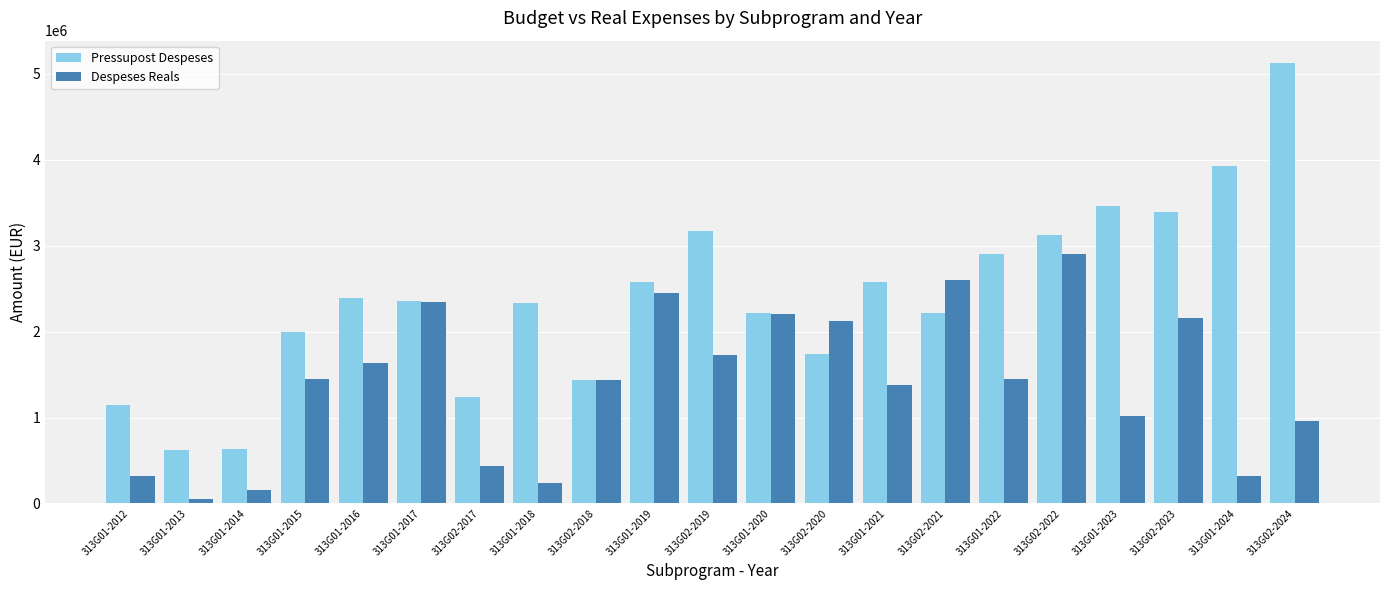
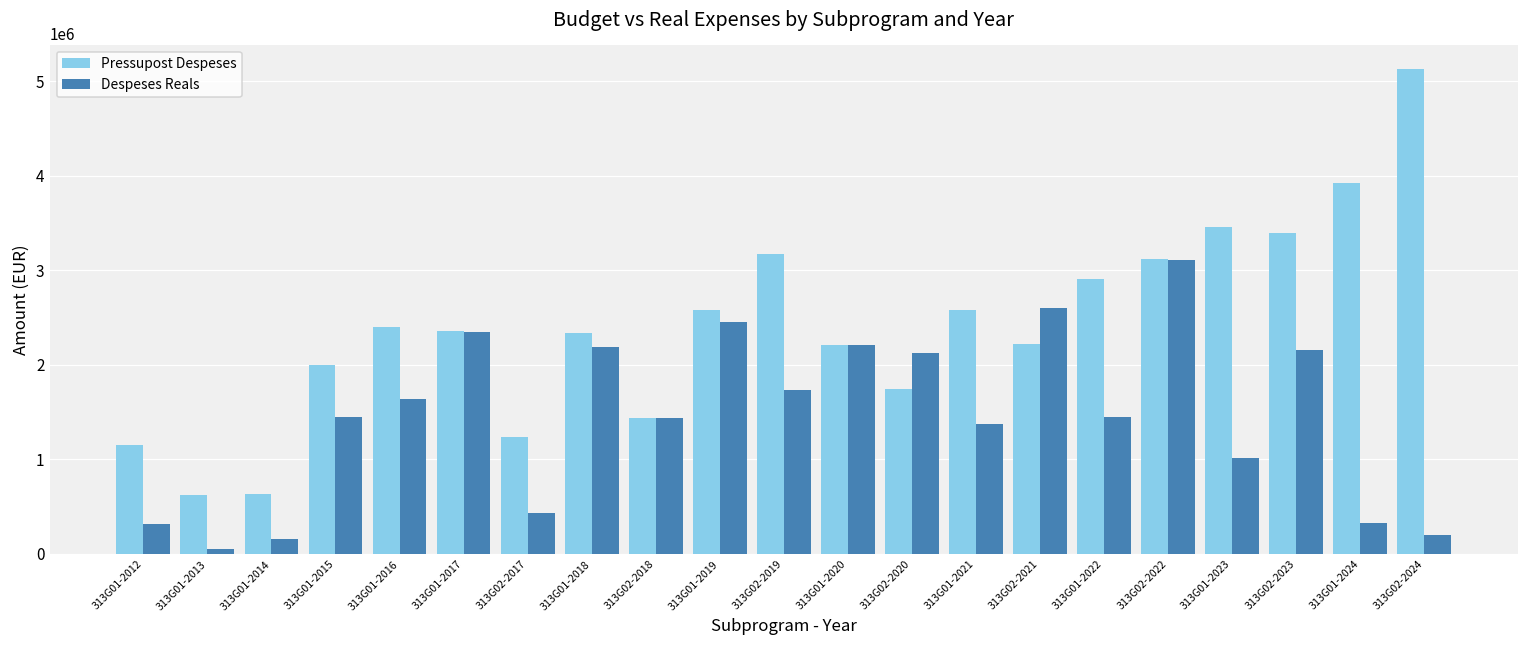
Despeses Reals, 313G01-2018: 200000 -> 2200000
Despeses Reals, 313G02-2022: 2900000 -> 3100000
Despeses Reals, 313G02-2024: 1000000 -> 200000
